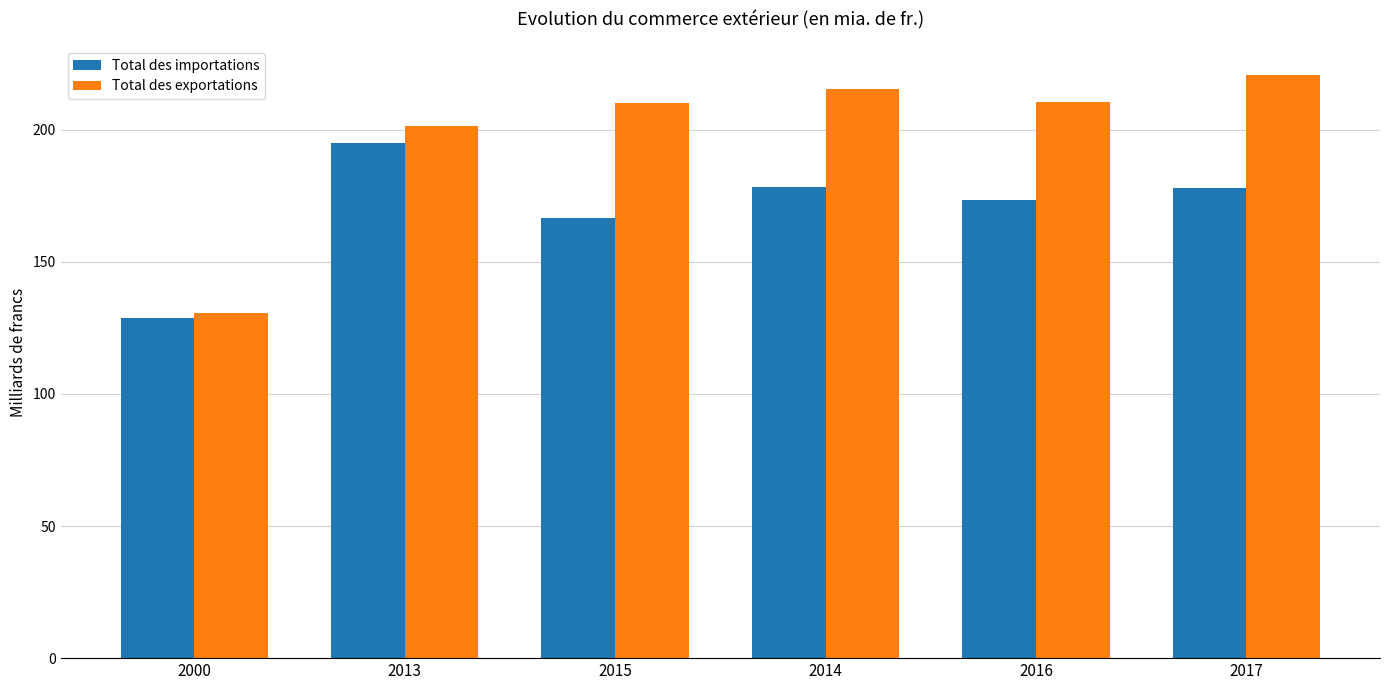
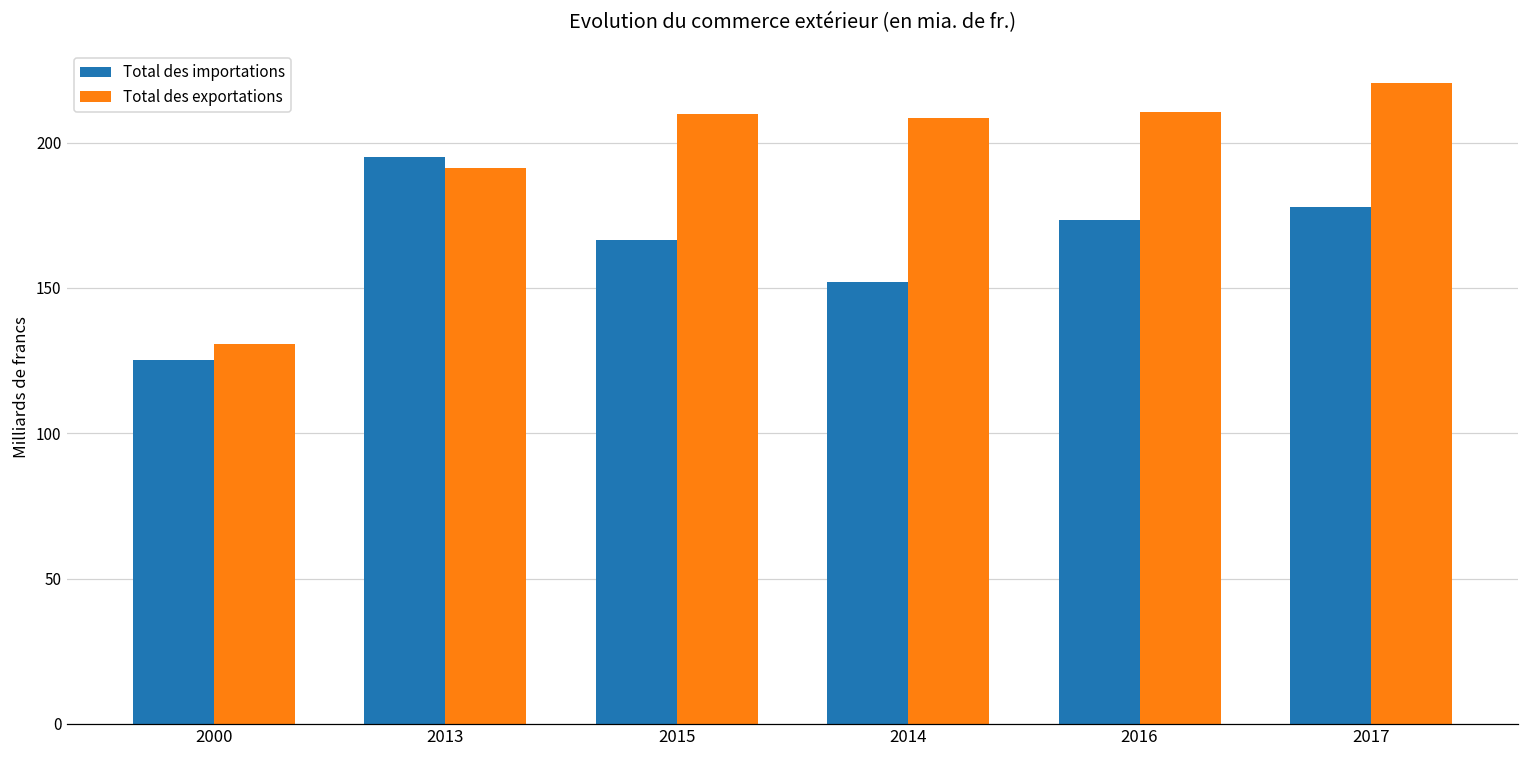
Total des importations, 2000: 129 -> 125
Total des exportations, 2013: 201 -> 191
Total des importations, 2014: 178 -> 152
Total des exportations, 2014: 215 -> 208
